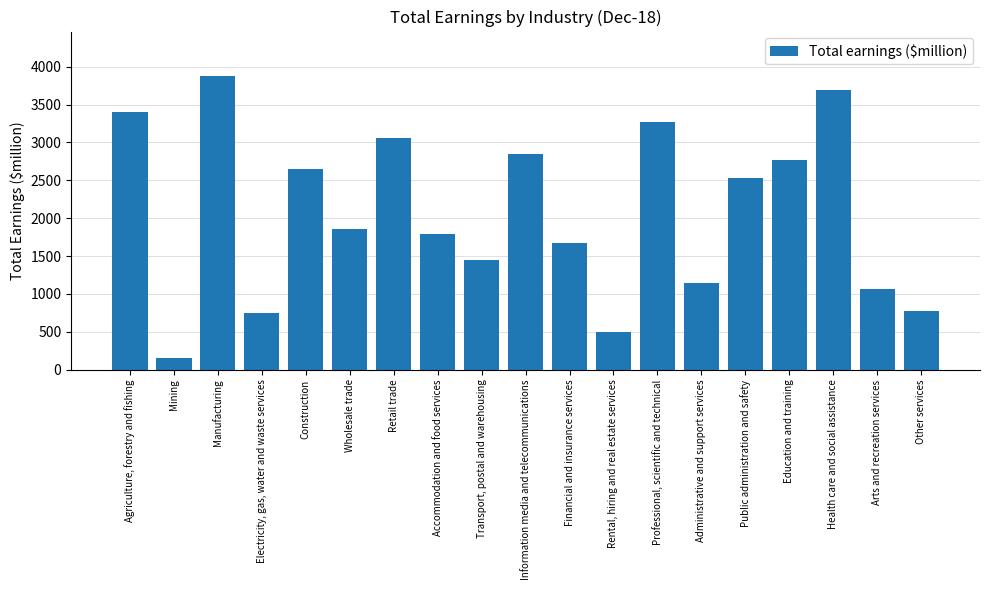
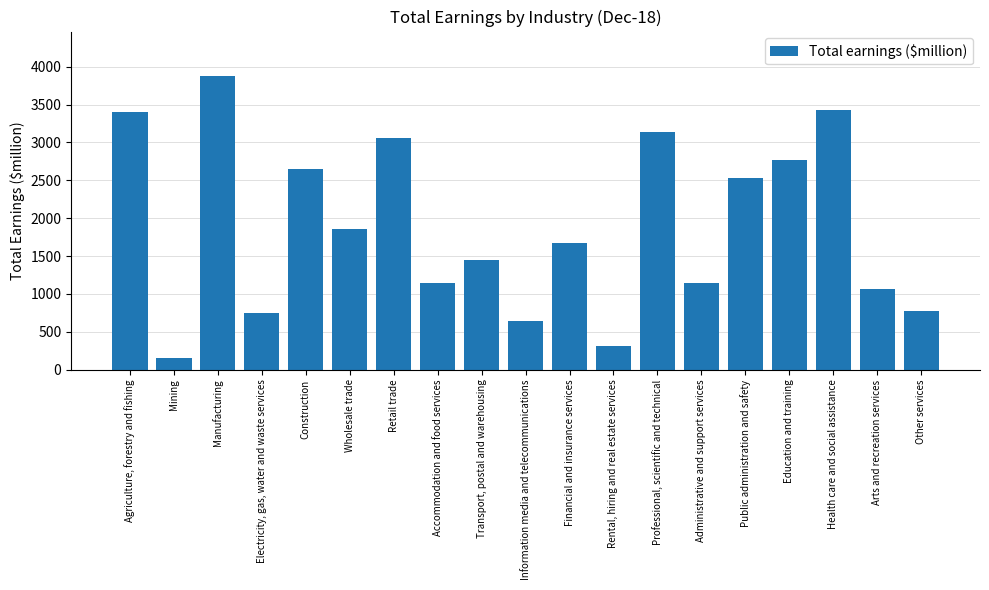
Accommodation and food services: 1800 -> 1100
Information media and telecommunications: 2800 -> 600
Rental, hiring and real estate services: 500 -> 300
Professional, scientific and technical: 3300 -> 3100
Health care and social assistance: 3700 -> 3400
